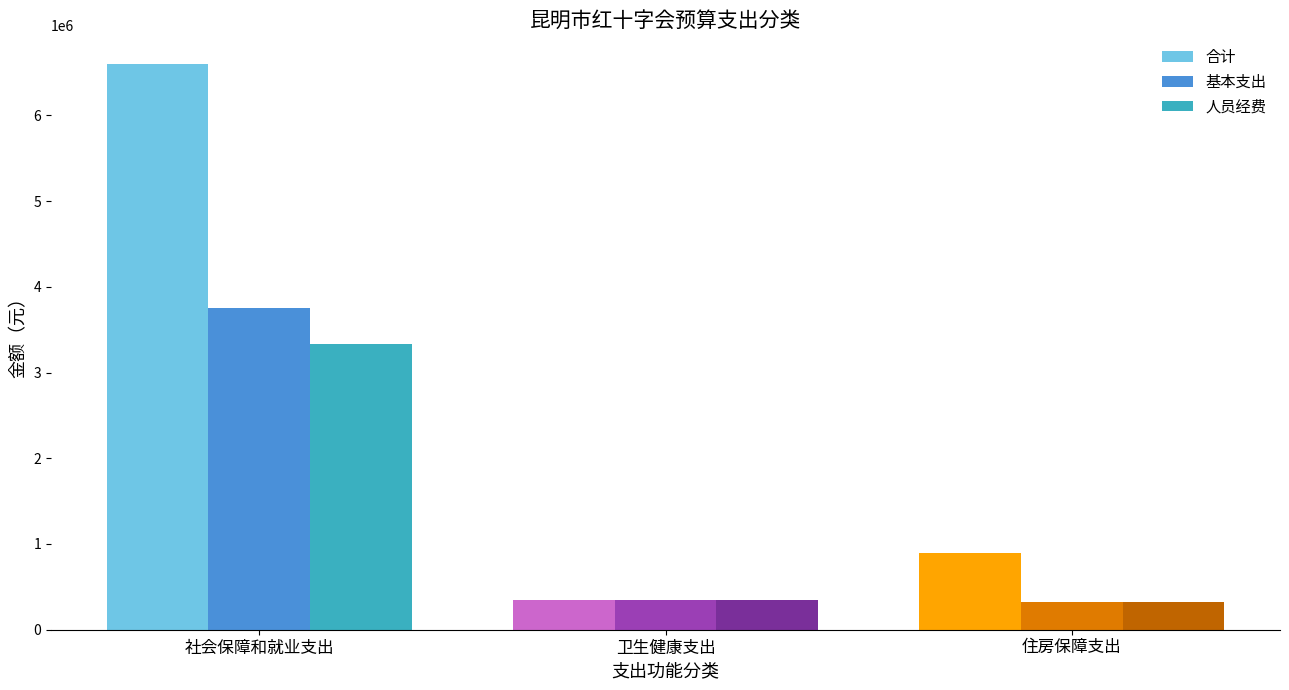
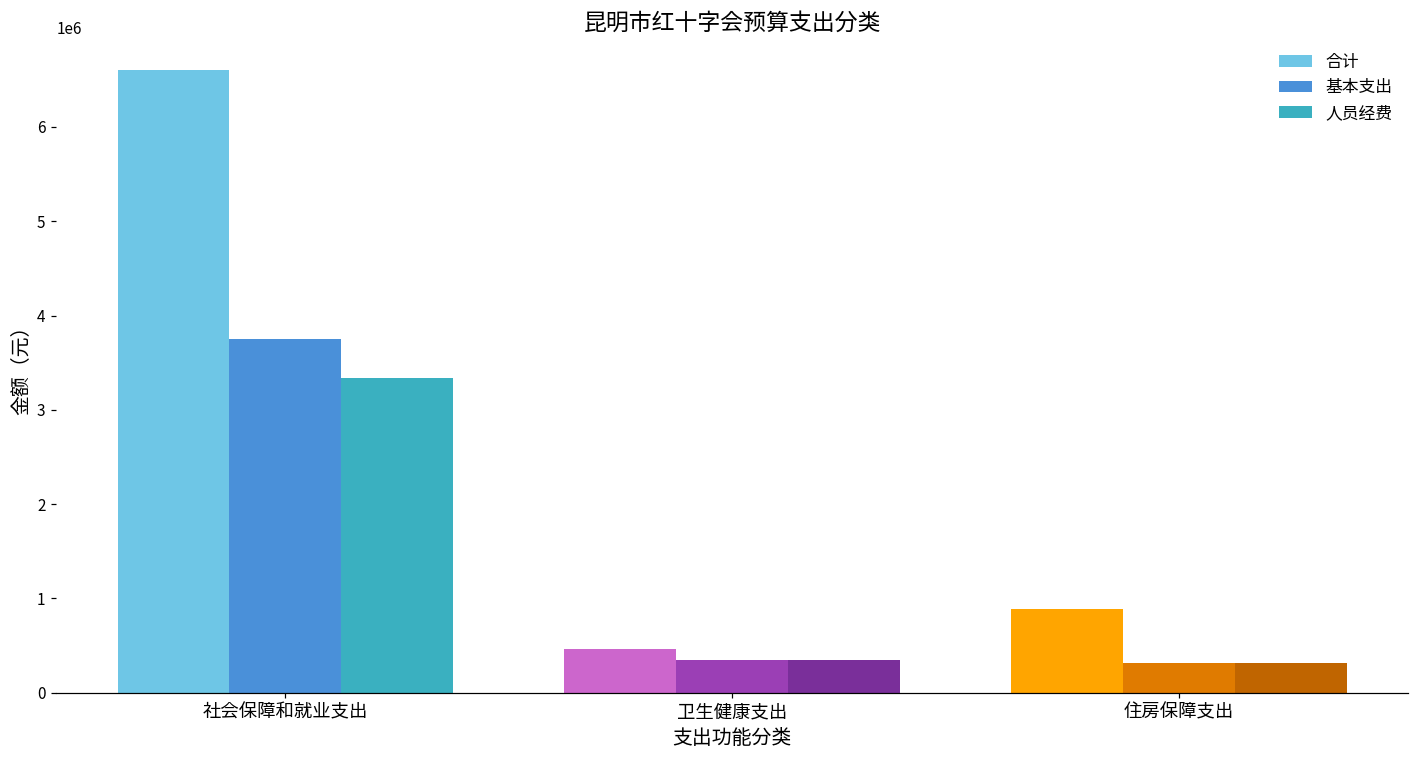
合计, 卫生健康支出: 300000 -> 500000
